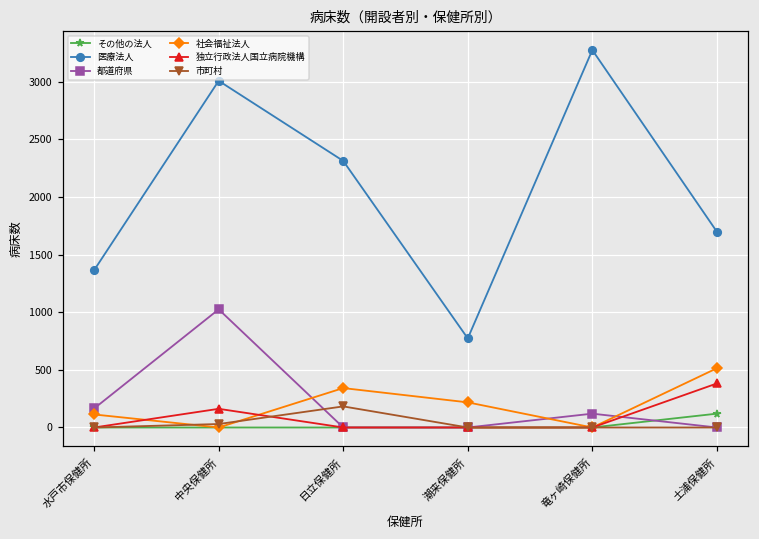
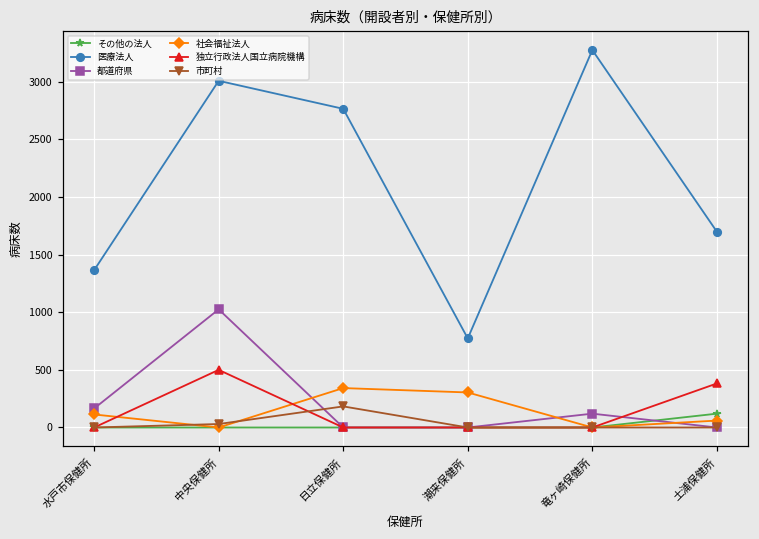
独立行政法人国立病院機構, 中央保健所: 160 -> 500
医療法人, 日立保健所: 2310 -> 2770
社会福祉法人, 潮来保健所: 220 -> 300
社会福祉法人, 土浦保健所: 510 -> 60
